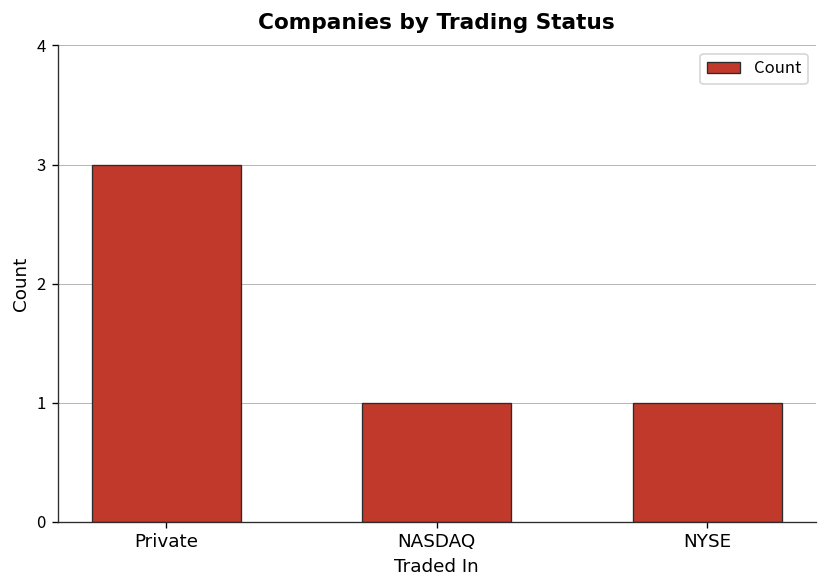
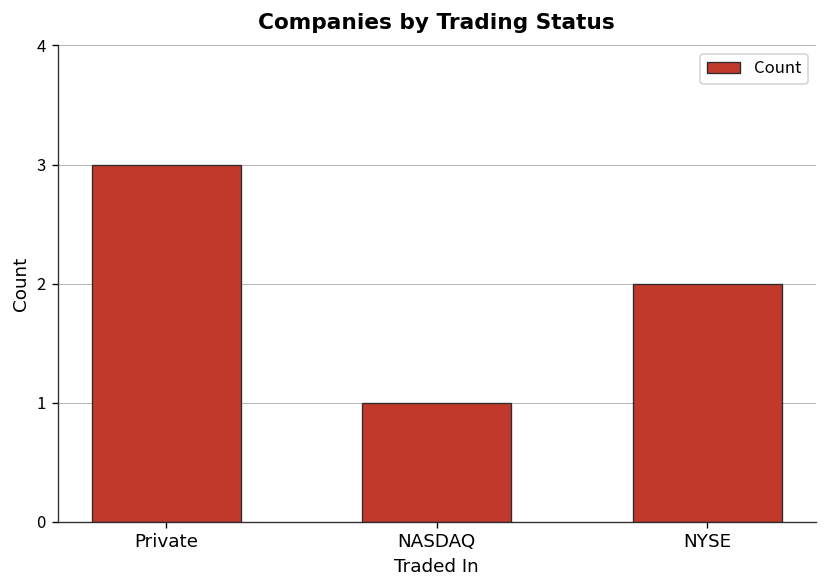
NYSE: 1 -> 2
